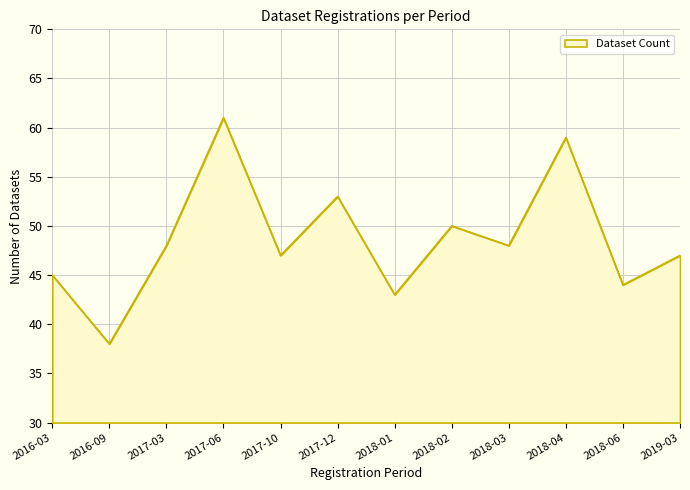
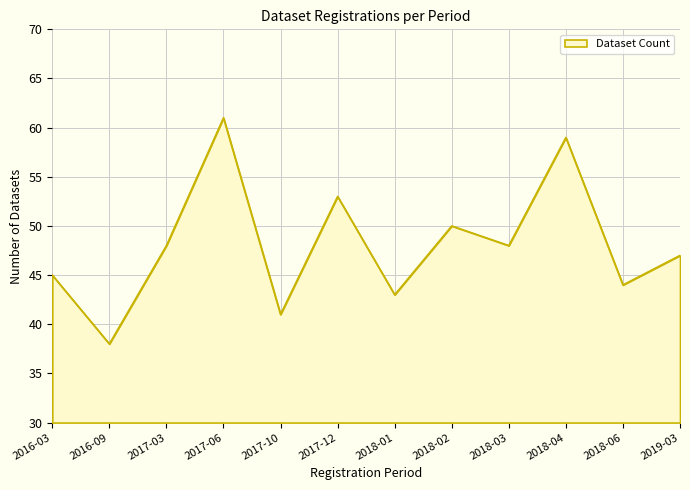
2017-10: 47 -> 41
